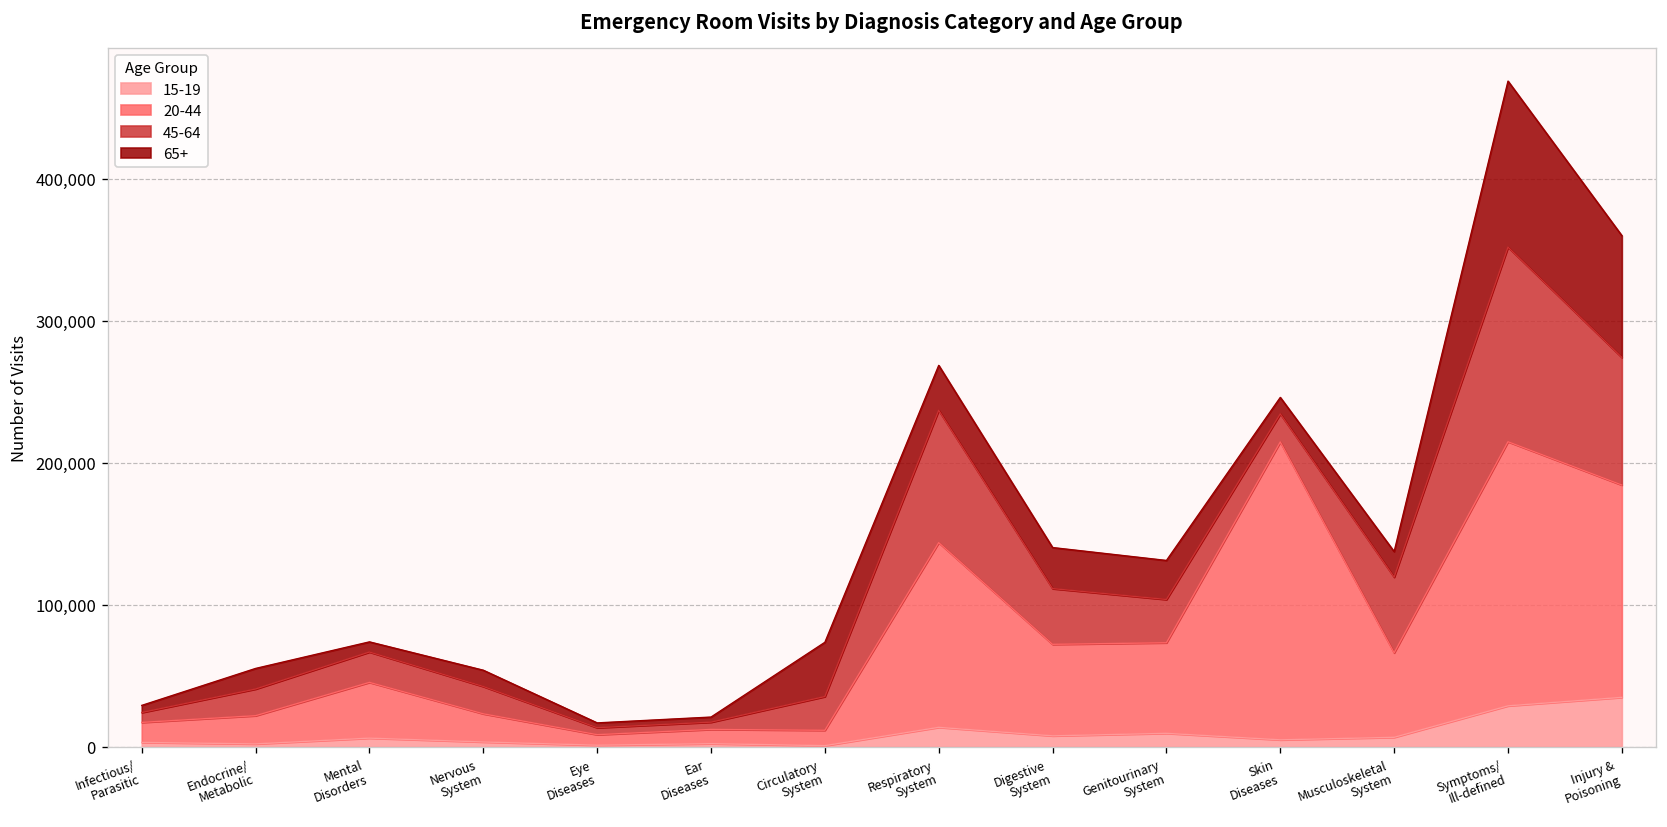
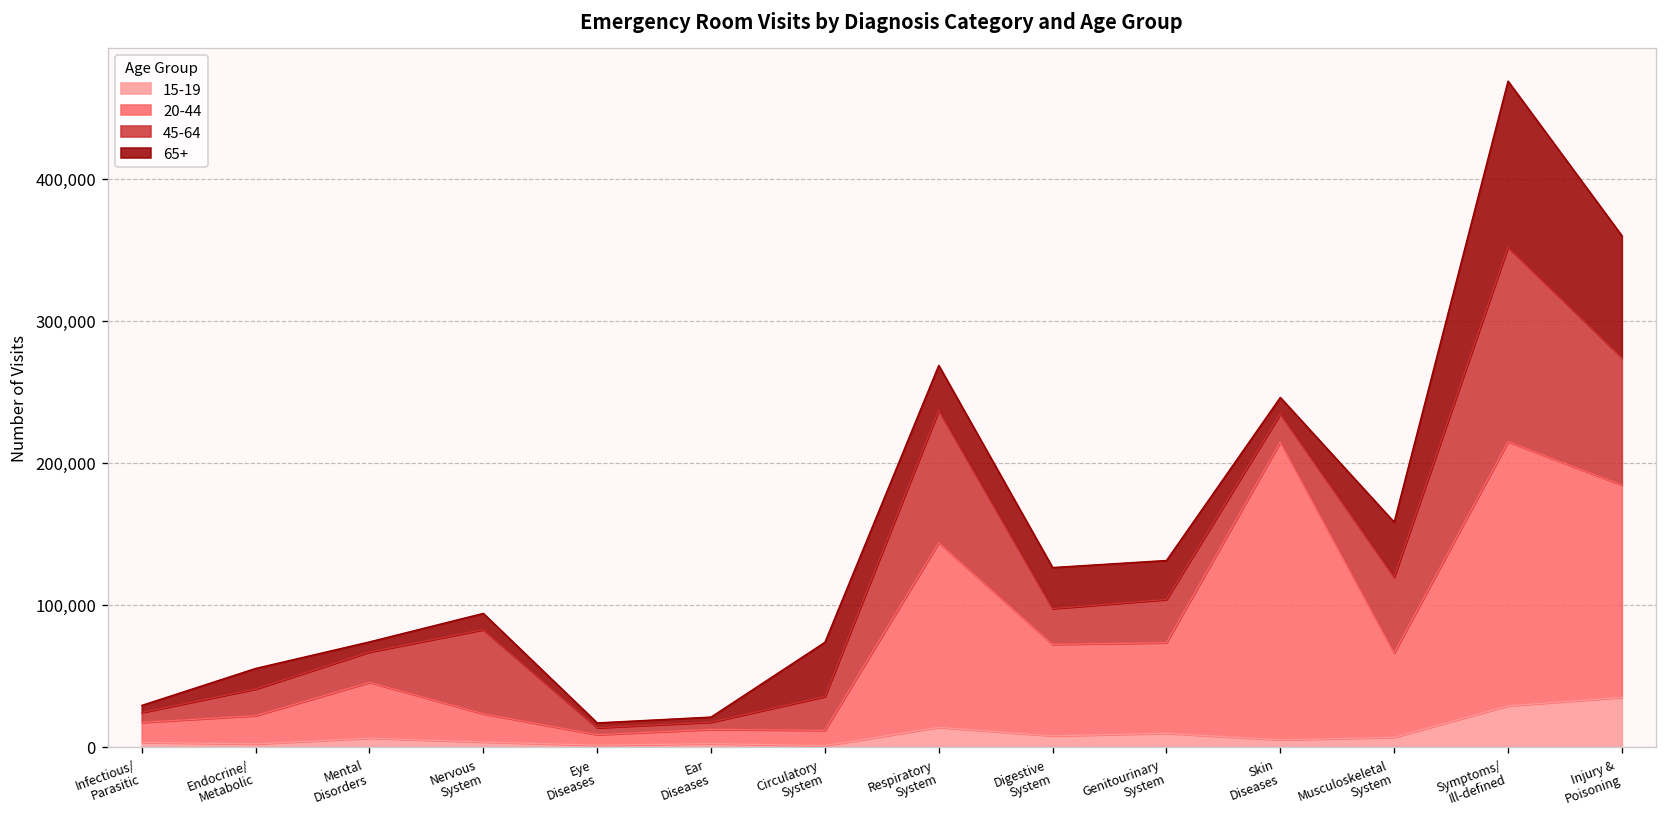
45-64, Nervous System: 19,000 -> 59,000
45-64, Digestive System: 39,000 -> 25,000
65+, Musculoskeletal System: 18,000 -> 39,000
